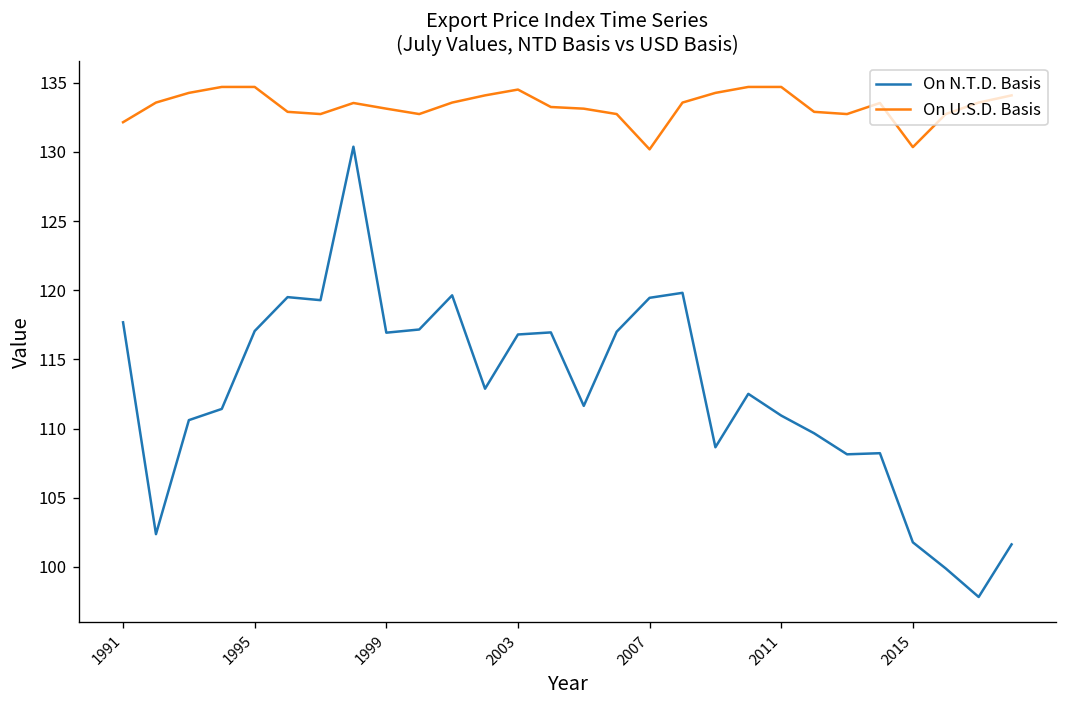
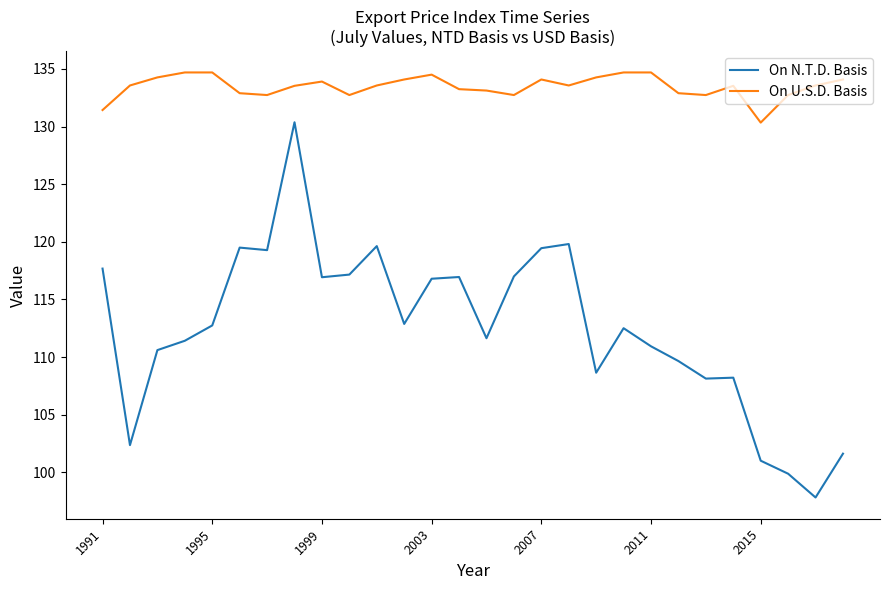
On U.S.D. Basis, 1991: 132.1 -> 131.4
On N.T.D. Basis, 1995: 117.1 -> 112.8
On U.S.D. Basis, 1999: 133.1 -> 133.9
On U.S.D. Basis, 2007: 130.2 -> 134.1
On N.T.D. Basis, 2015: 101.8 -> 101.0
